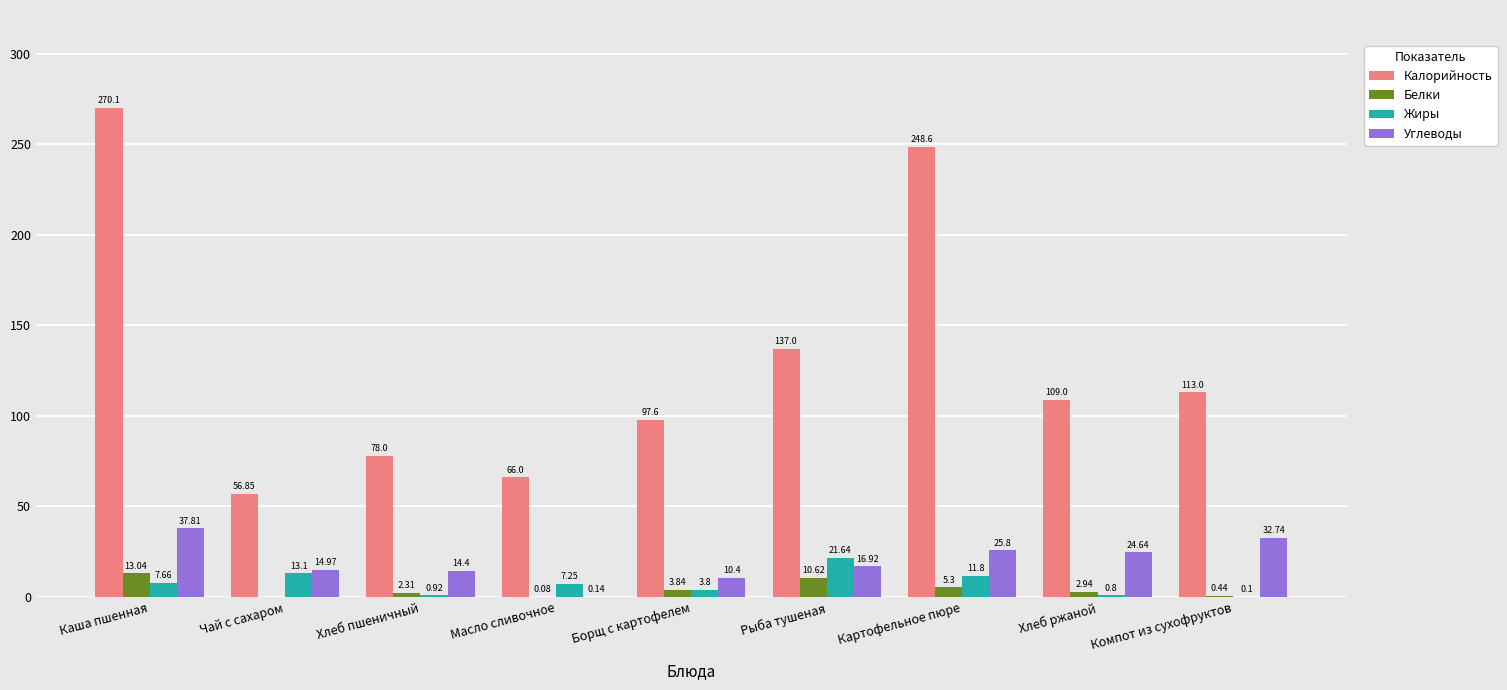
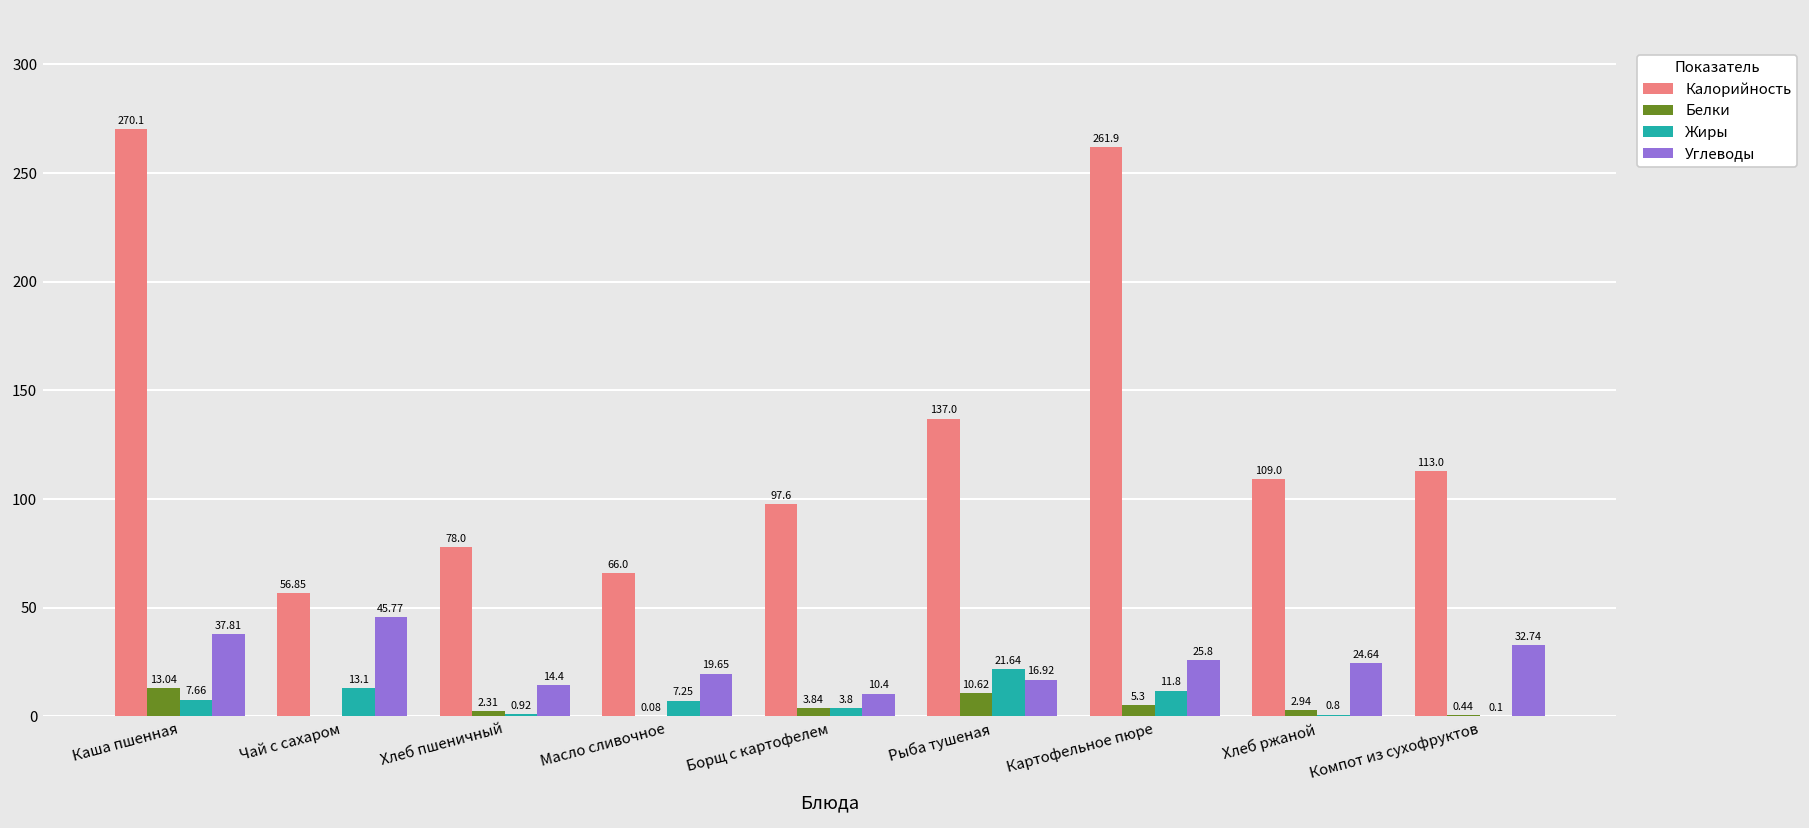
Углеводы, Чай с сахаром: 14.97 -> 45.77
Углеводы, Масло сливочное: 0.14 -> 19.65
Калорийность, Картофельное пюре: 248.6 -> 261.9
